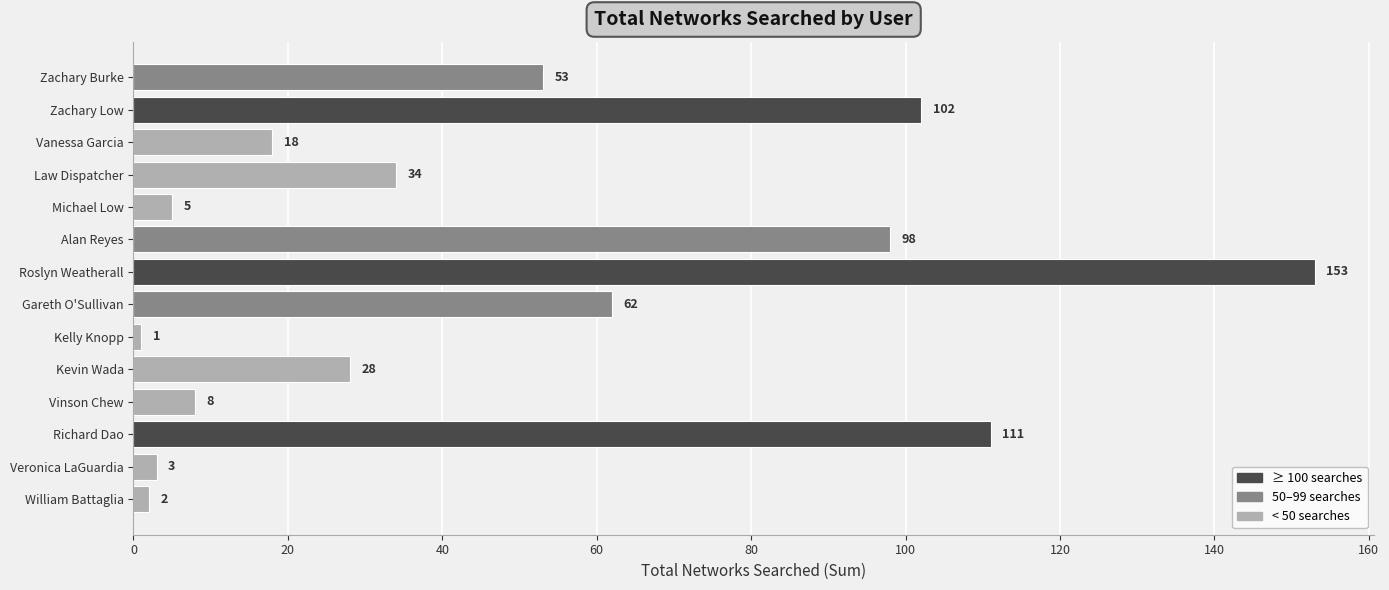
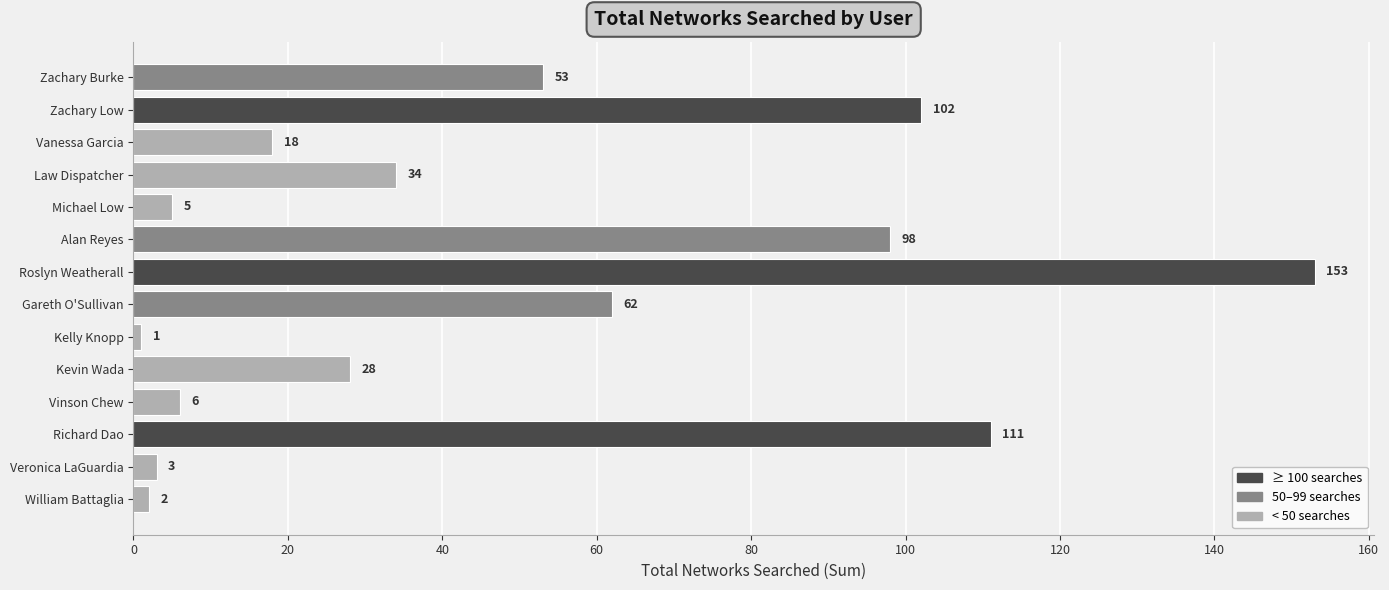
Vinson Chew: 8 -> 6
